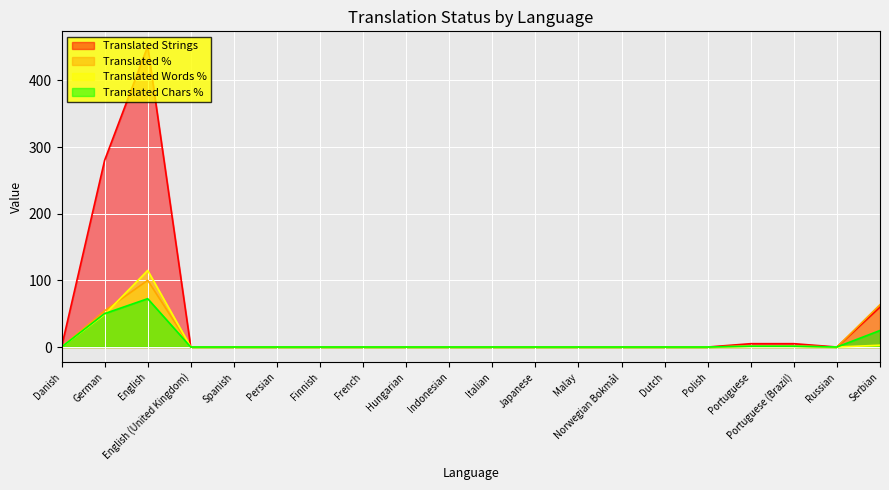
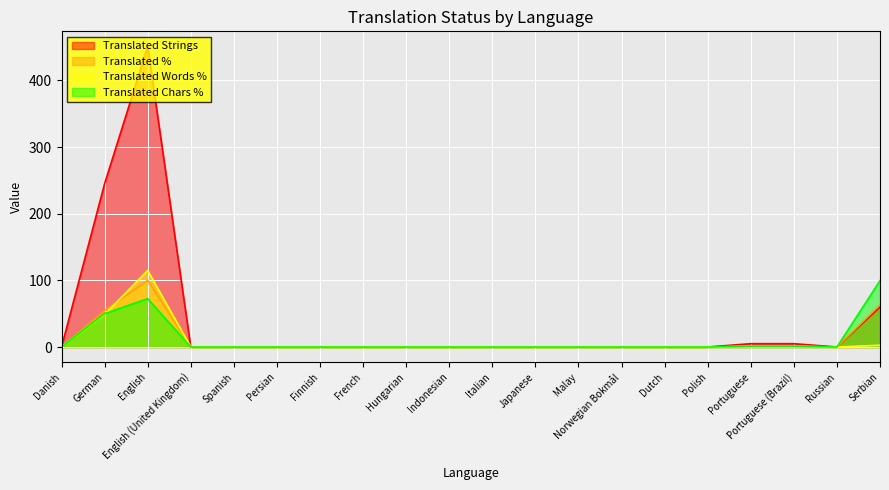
Translated Strings, German: 280 -> 250
Translated Chars %, Serbian: 20 -> 100
